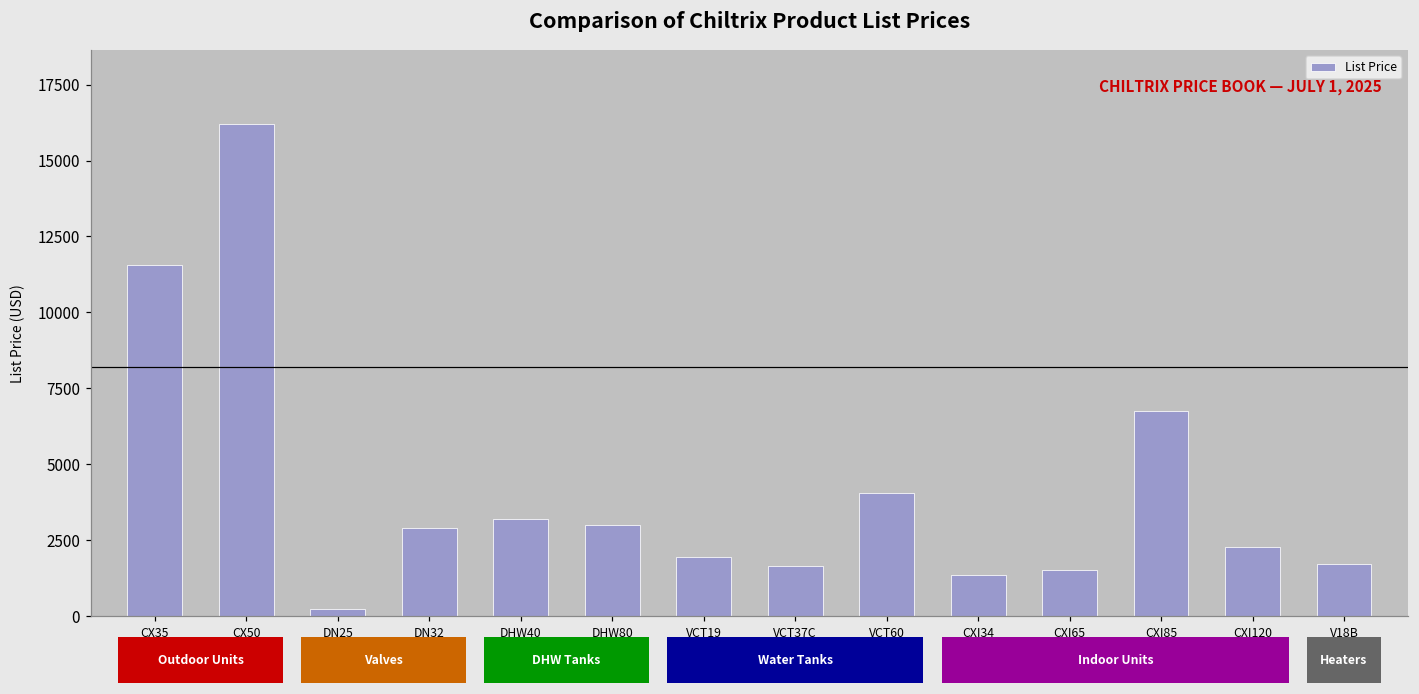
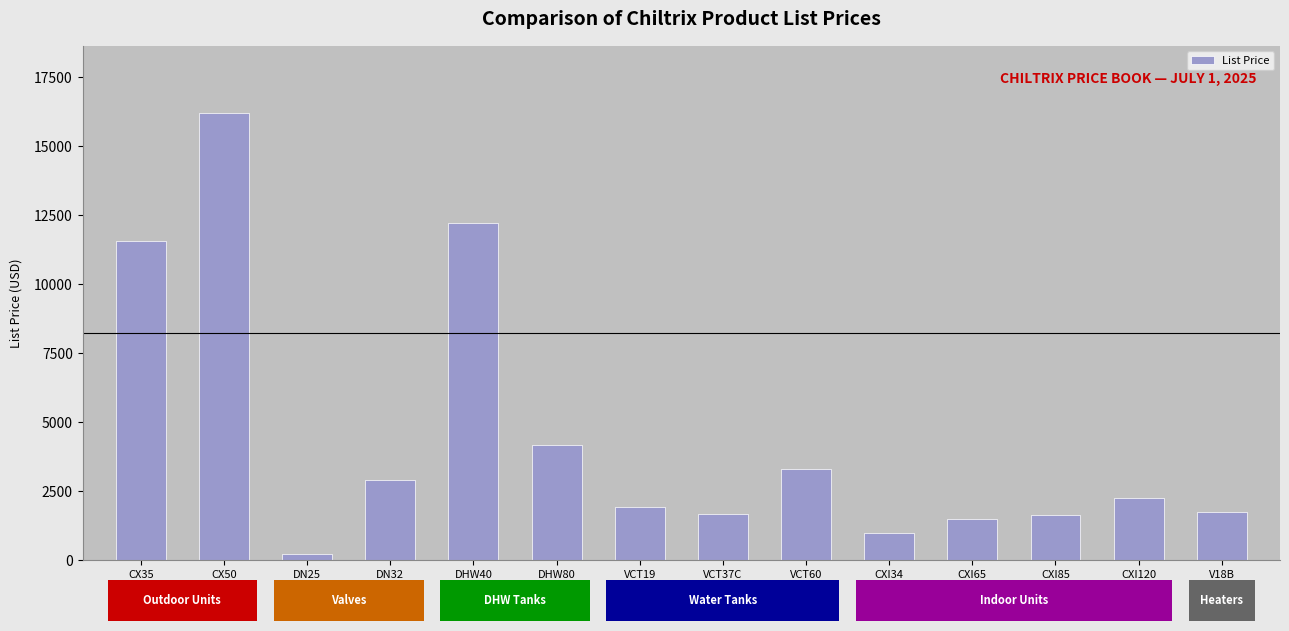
DHW40: 3200 -> 12200
DHW80: 3000 -> 4200
VCT60: 4100 -> 3300
CXI34: 1400 -> 1000
CXI85: 6800 -> 1600
